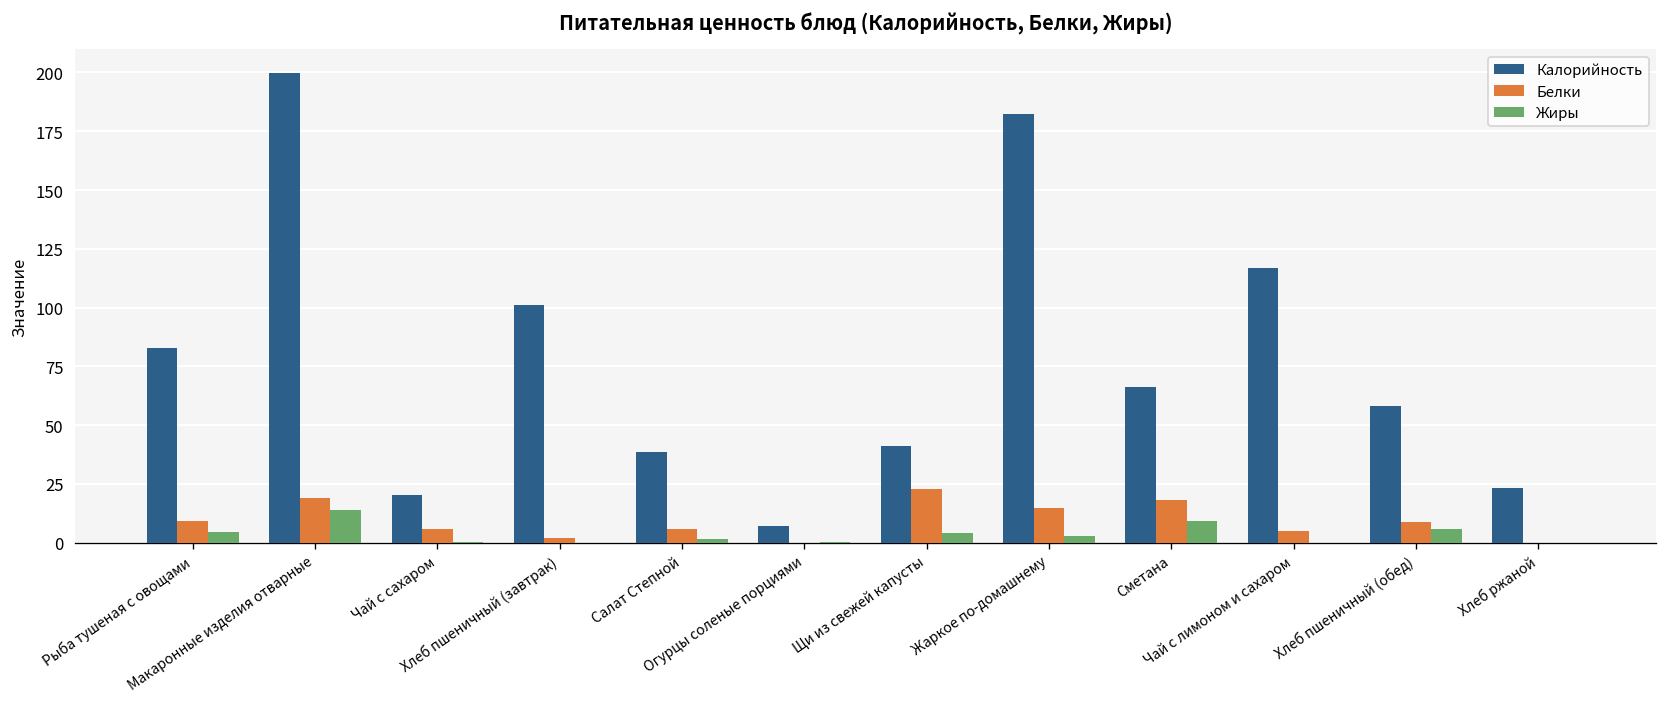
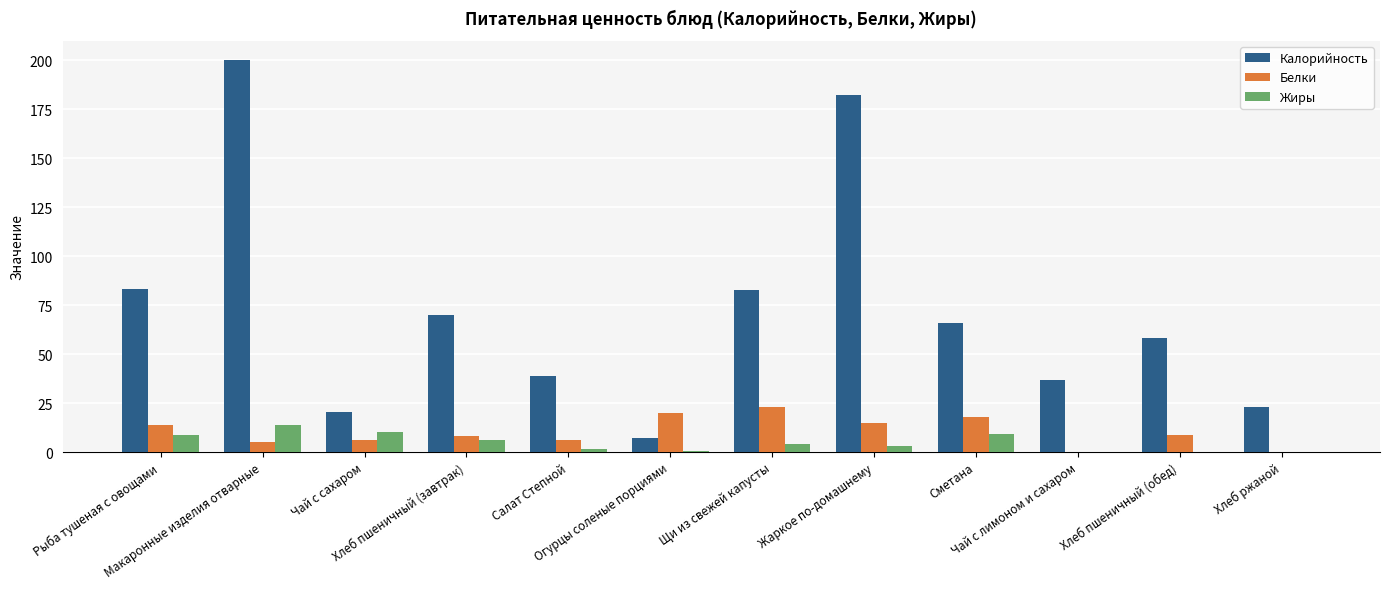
Белки, Рыба тушеная с овощами: 9 -> 14
Жиры, Рыба тушеная с овощами: 4 -> 9
Белки, Макаронные изделия отварные: 19 -> 5
Жиры, Чай с сахаром: 0 -> 10
Калорийность, Хлеб пшеничный (завтрак): 101 -> 70
Белки, Хлеб пшеничный (завтрак): 2 -> 8
Жиры, Хлеб пшеничный (завтрак): 0 -> 6
Белки, Огурцы соленые порциями: 0 -> 20
Калорийность, Щи из свежей капусты: 41 -> 82
Калорийность, Чай с лимоном и сахаром: 117 -> 37
Белки, Чай с лимоном и сахаром: 5 -> 0
Жиры, Хлеб пшеничный (обед): 6 -> 0
